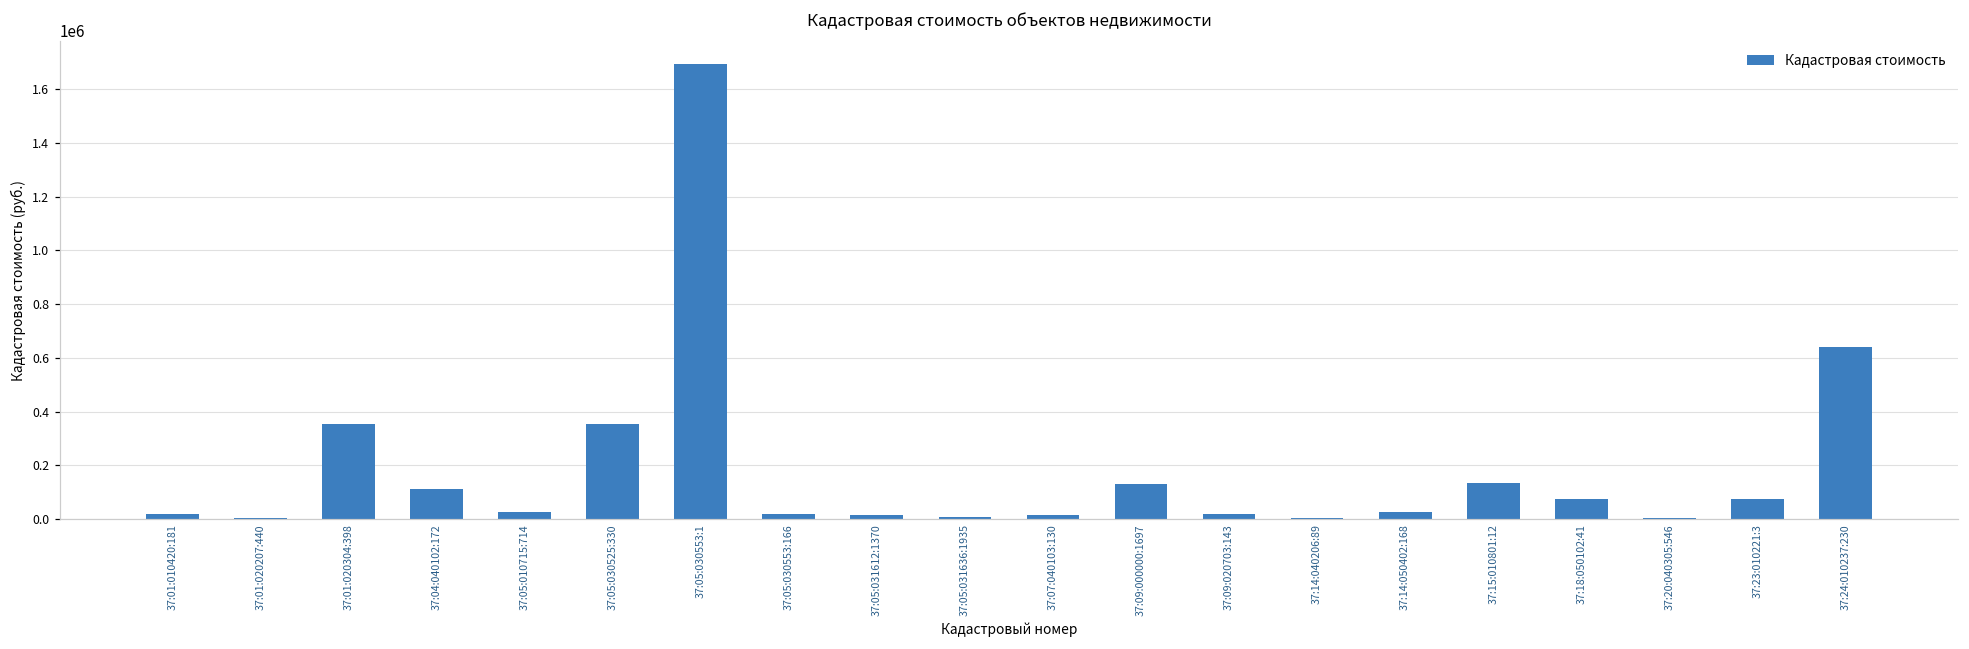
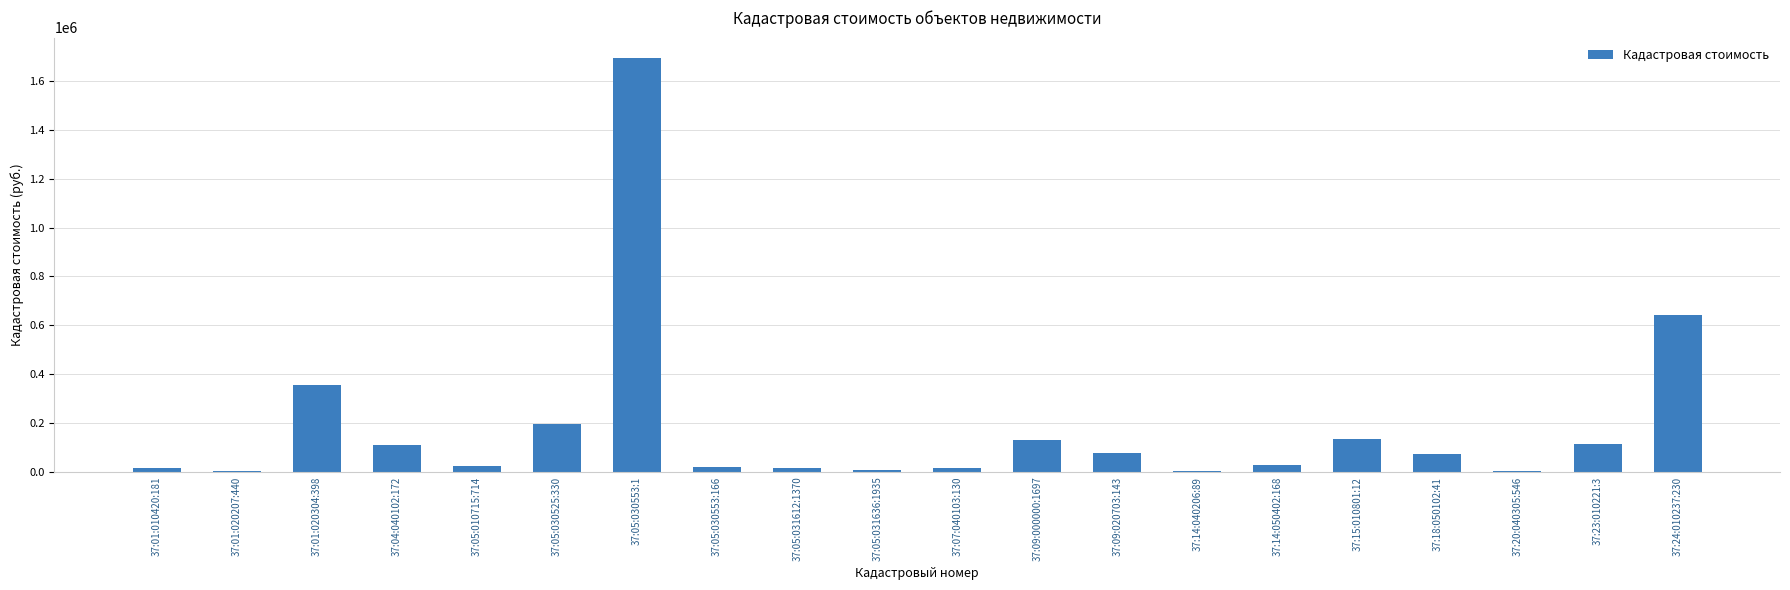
37:05:030525:330: 350000 -> 200000
37:09:020703:143: 20000 -> 80000
37:23:010221:3: 70000 -> 120000
